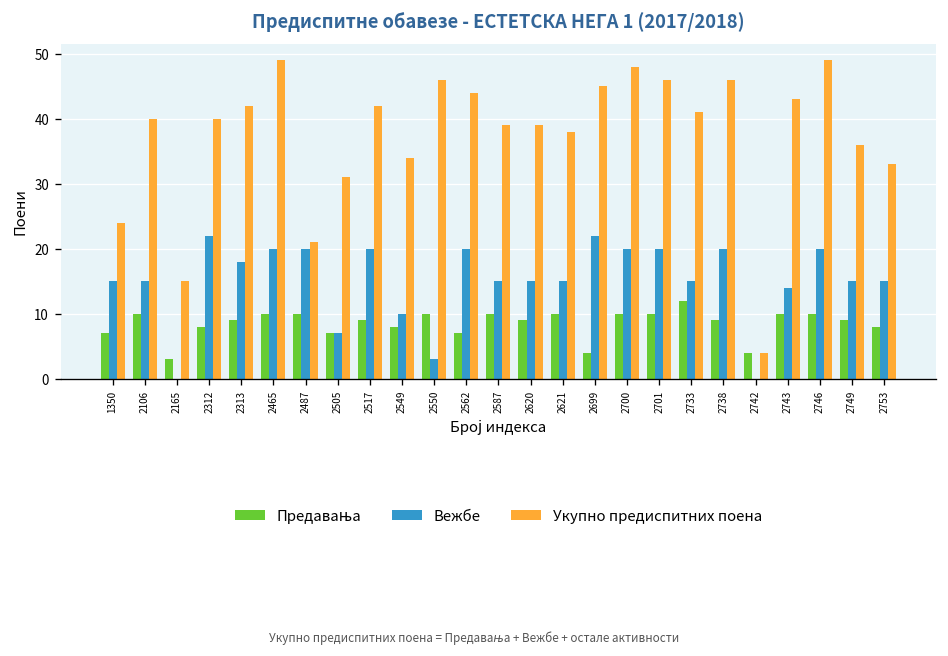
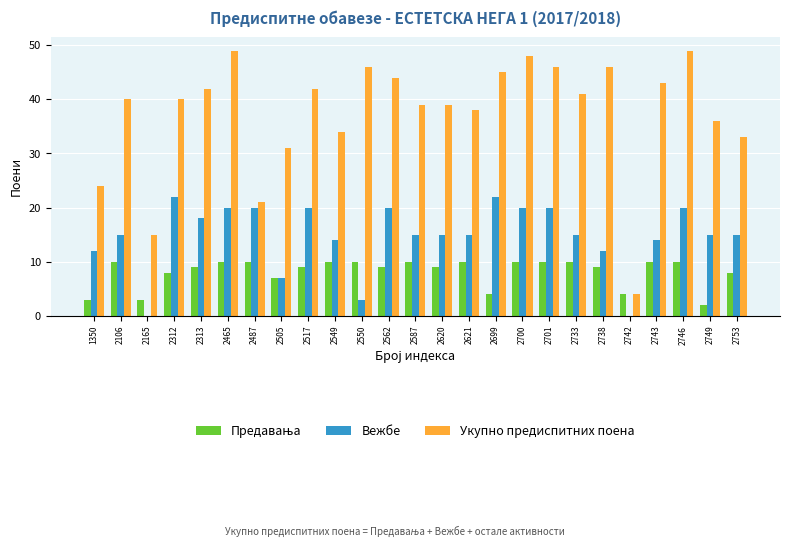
Предавања, 1350: 7 -> 3
Вежбе, 1350: 15 -> 12
Предавања, 2549: 8 -> 10
Вежбе, 2549: 10 -> 14
Предавања, 2562: 7 -> 9
Предавања, 2733: 12 -> 10
Вежбе, 2738: 20 -> 12
Предавања, 2749: 9 -> 2
